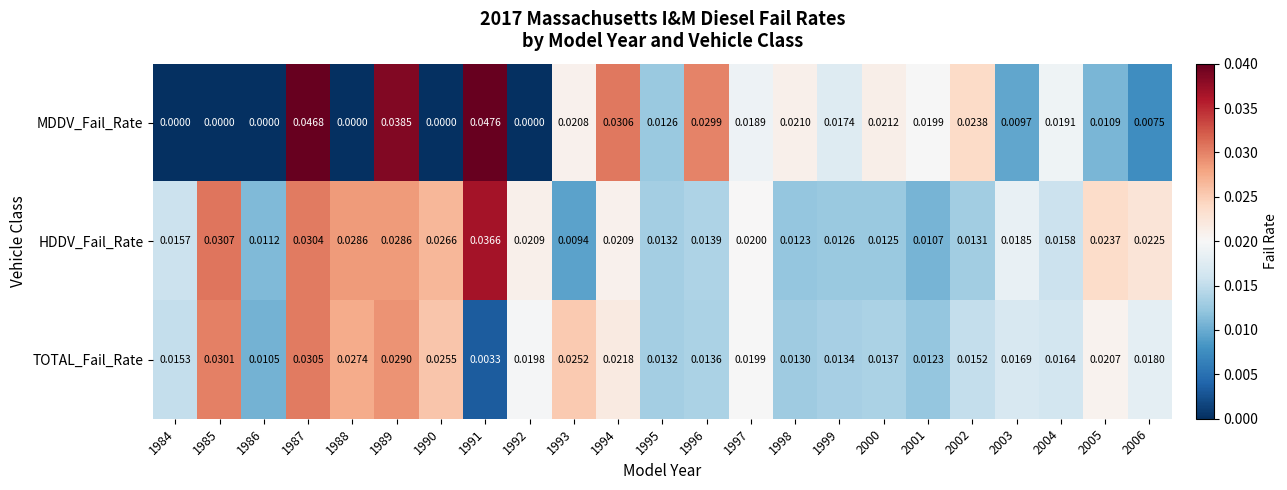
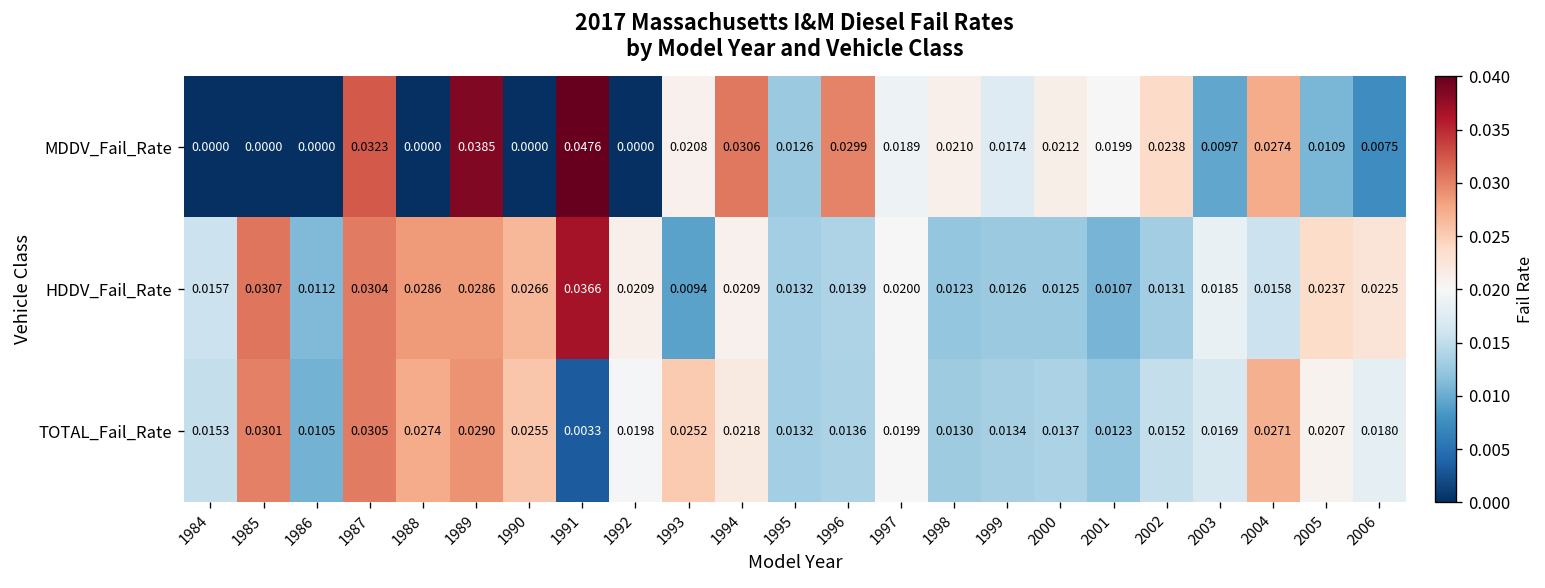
MDDV_Fail_Rate, 1987: 0.0468 -> 0.0323
MDDV_Fail_Rate, 2004: 0.0191 -> 0.0274
TOTAL_Fail_Rate, 2004: 0.0164 -> 0.0271
